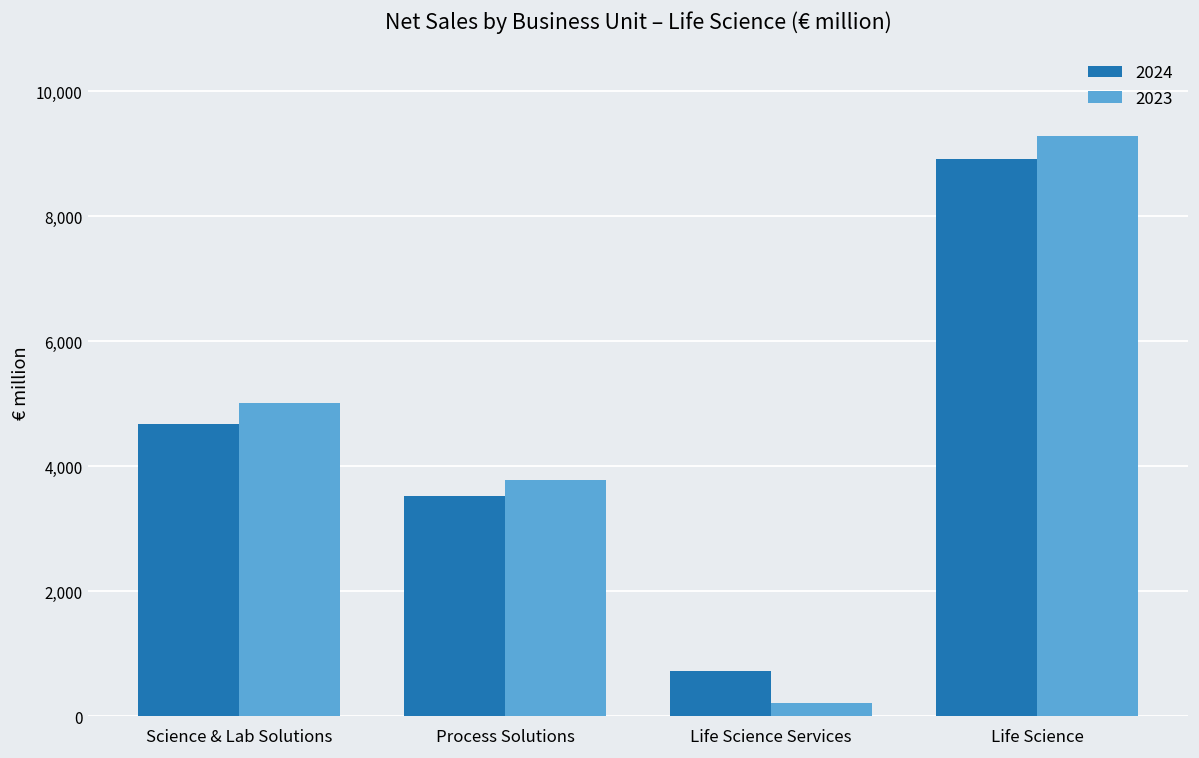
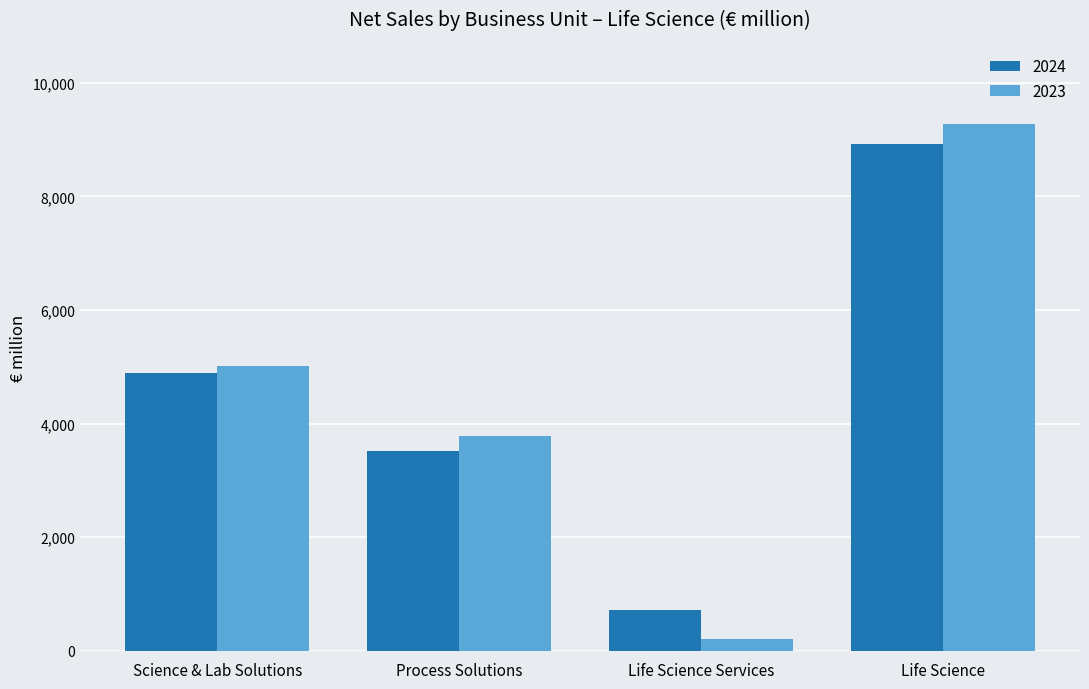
2024, Science & Lab Solutions: 4,700 -> 4,900
